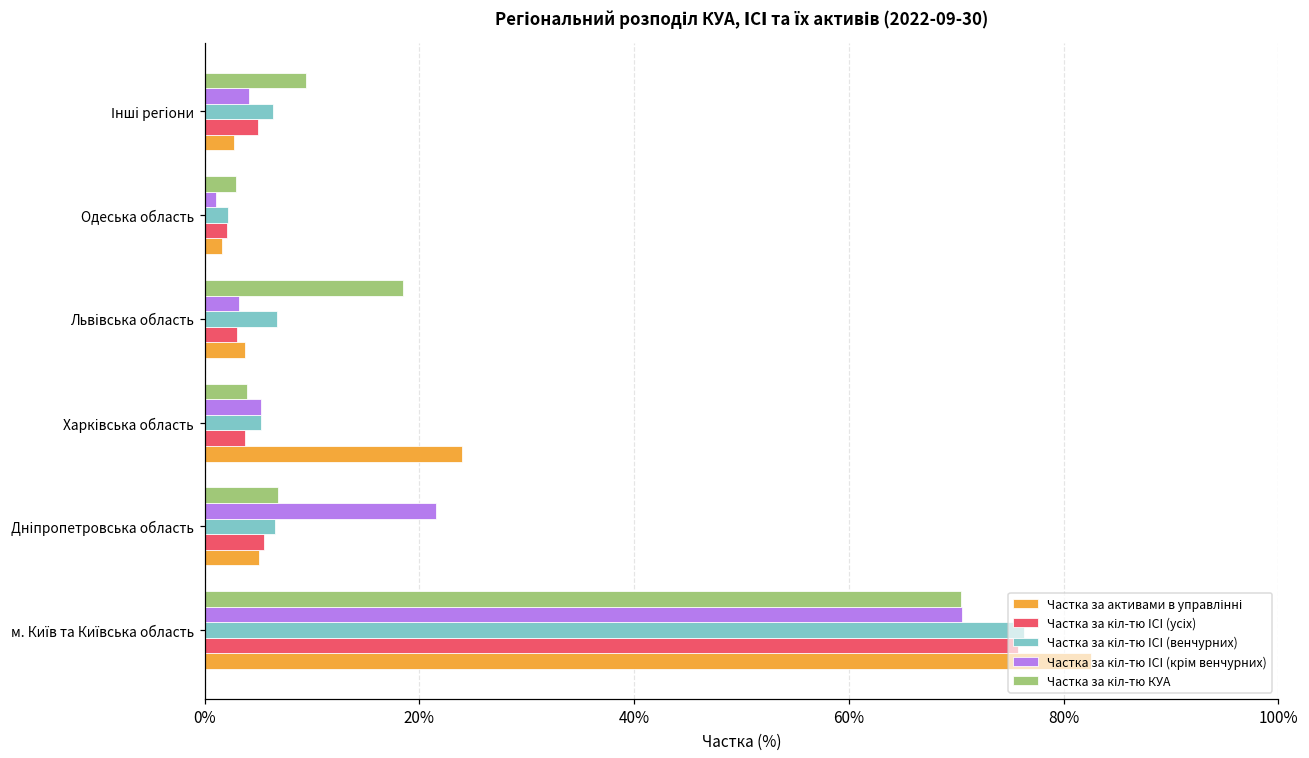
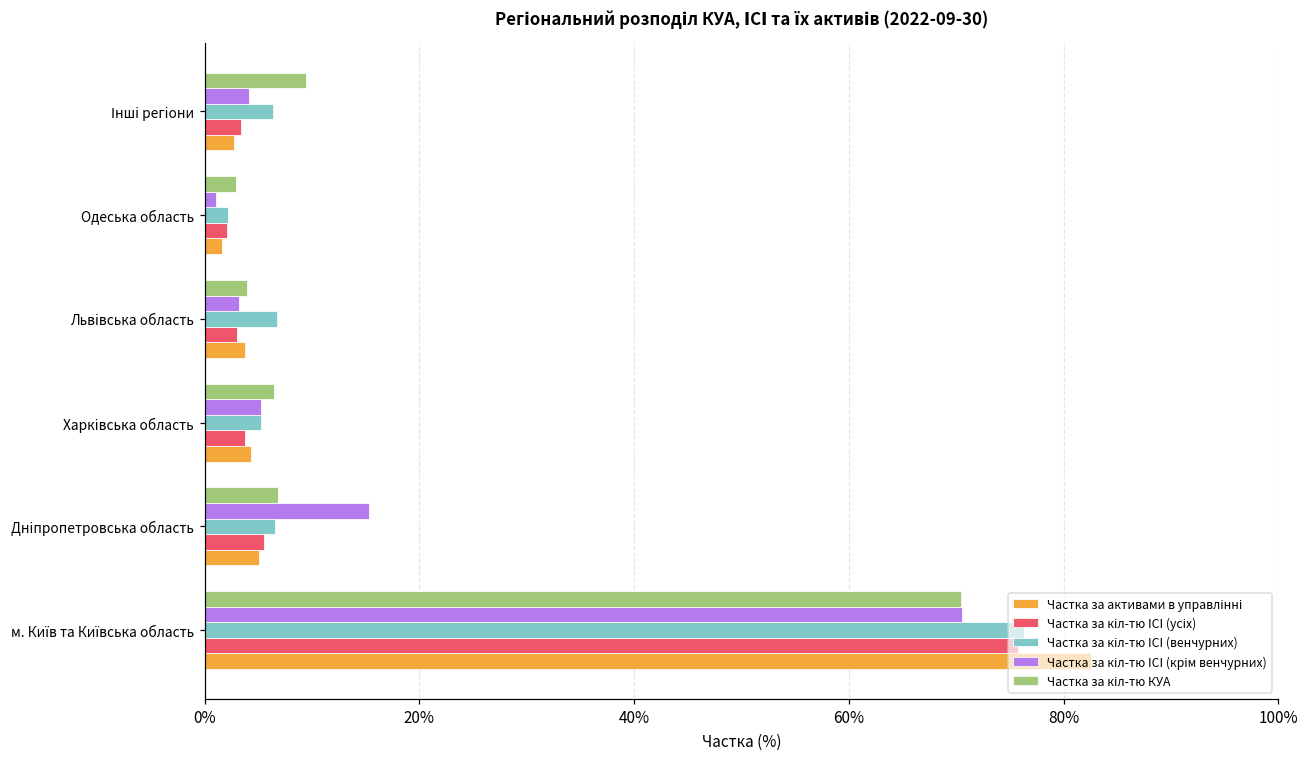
Частка за кіл-тю ІСІ (усіх), Інші регіони: 5% -> 3%
Частка за кіл-тю КУА, Львівська область: 18% -> 4%
Частка за кіл-тю КУА, Харківська область: 4% -> 6%
Частка за активами в управлінні, Харківська область: 24% -> 4%
Частка за кіл-тю ІСІ (крім венчурних), Дніпропетровська область: 22% -> 15%
